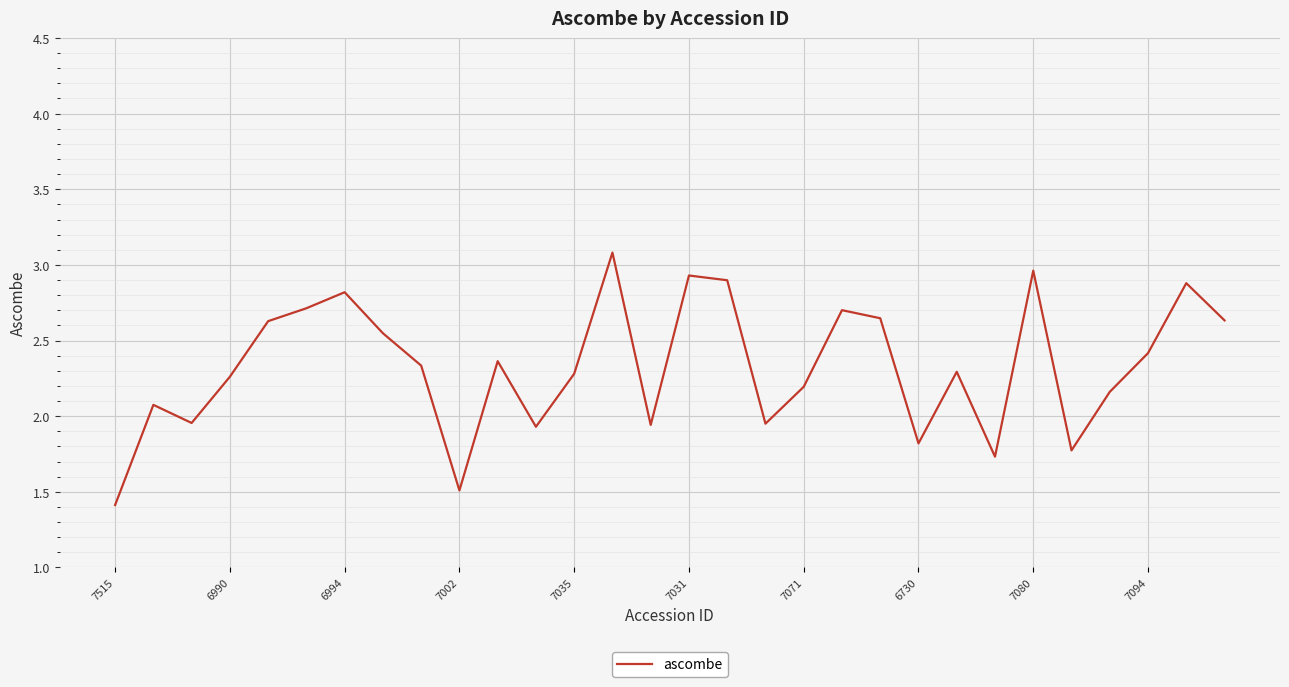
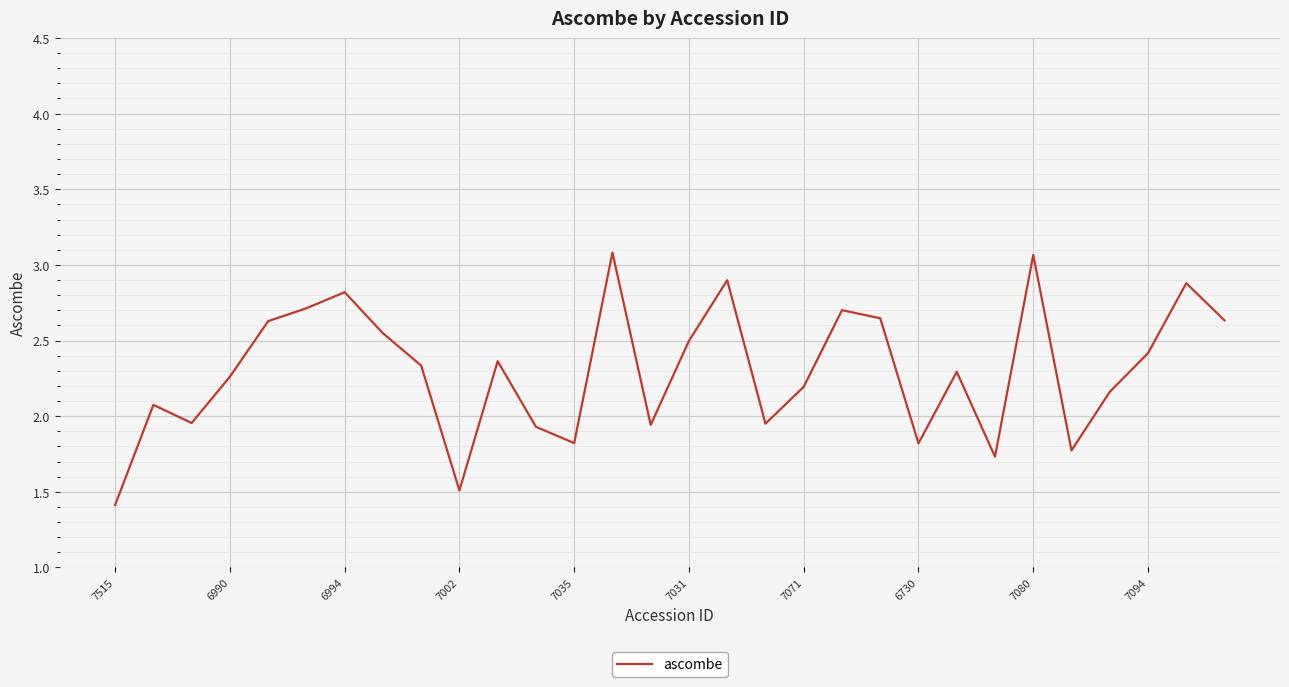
7035: 2.28 -> 1.82
7031: 2.93 -> 2.50
7080: 2.96 -> 3.07
